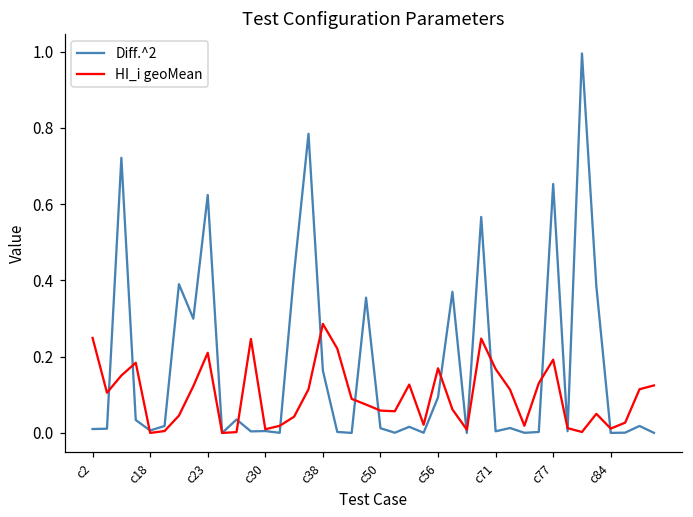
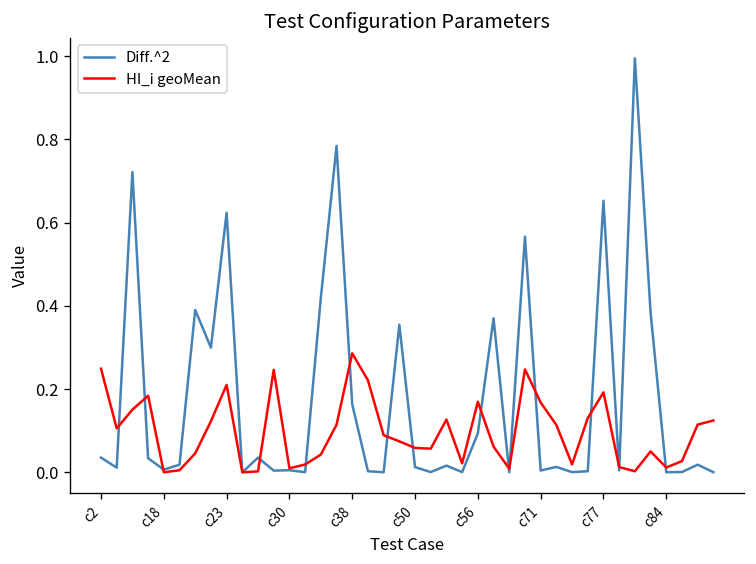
Diff.^2, c2: 0.01 -> 0.04
